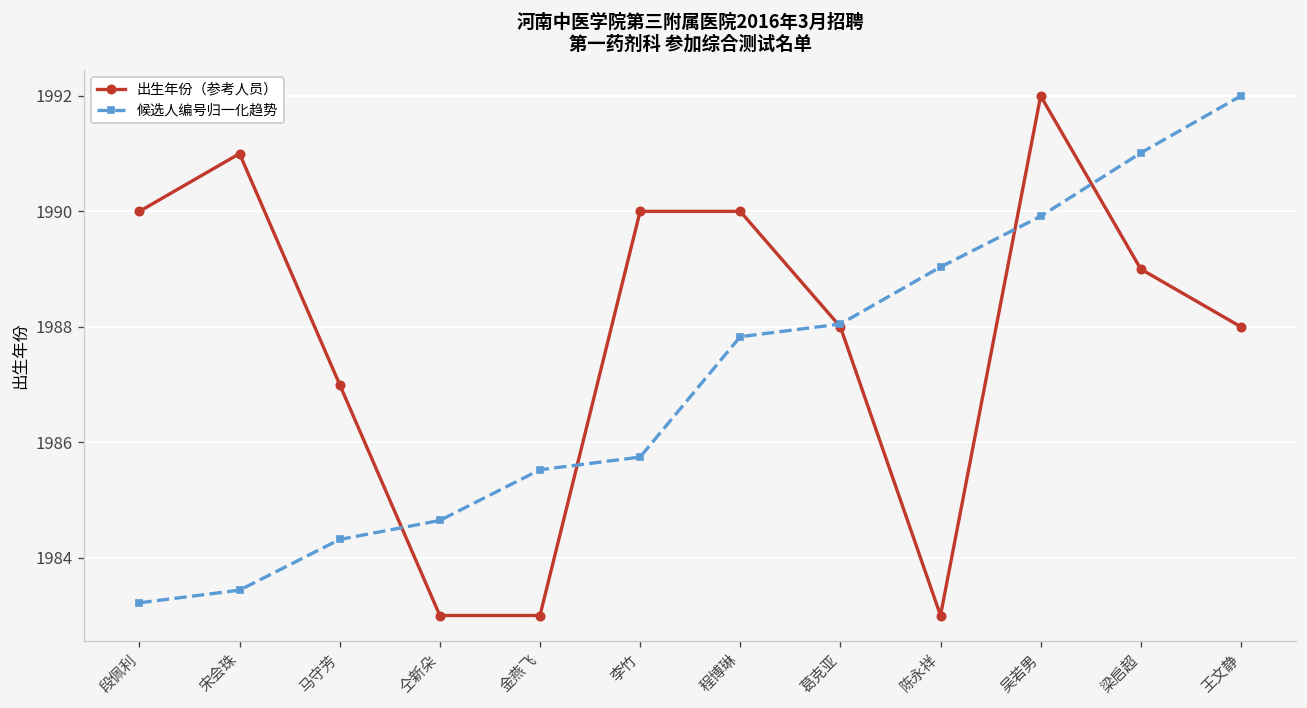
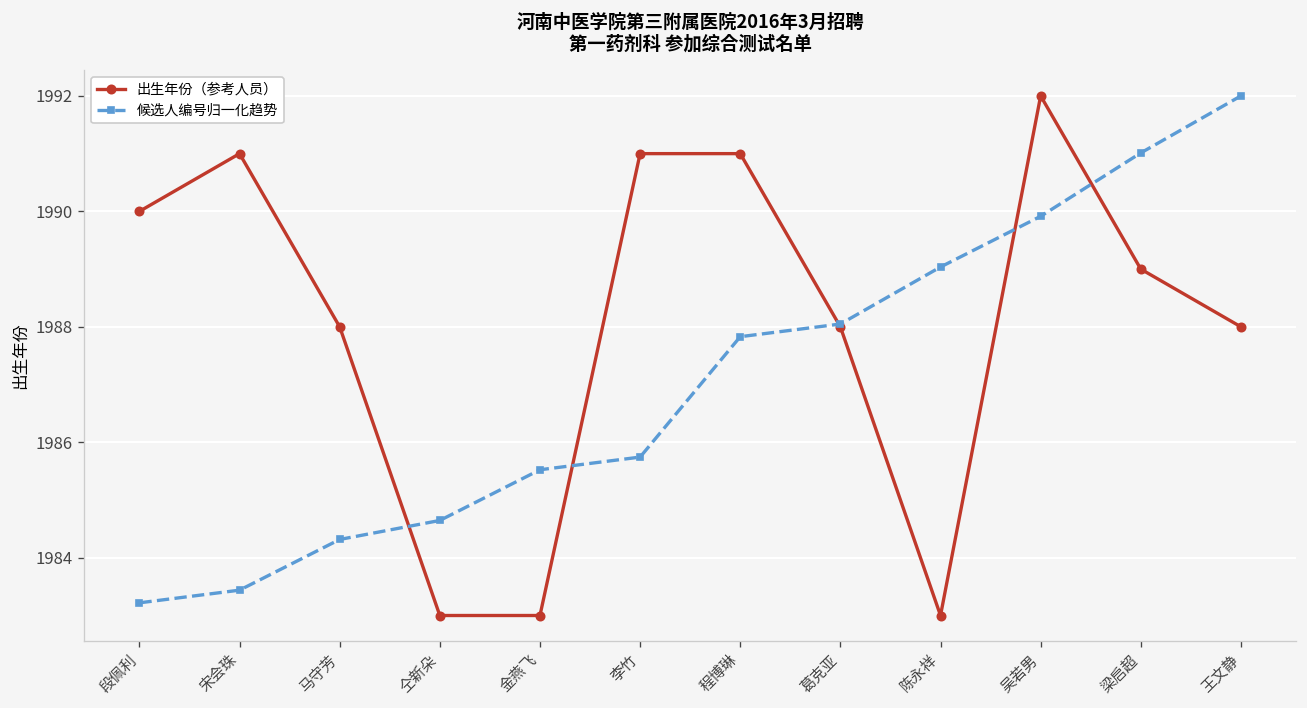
出生年份（参考人员）, 马守芳: 1987 -> 1988
出生年份（参考人员）, 李竹: 1990 -> 1991
出生年份（参考人员）, 程博琳: 1990 -> 1991
